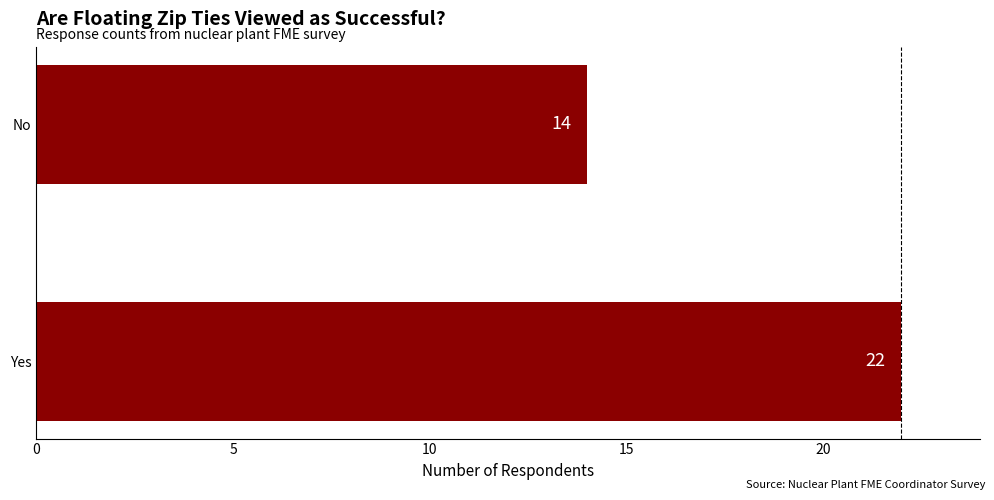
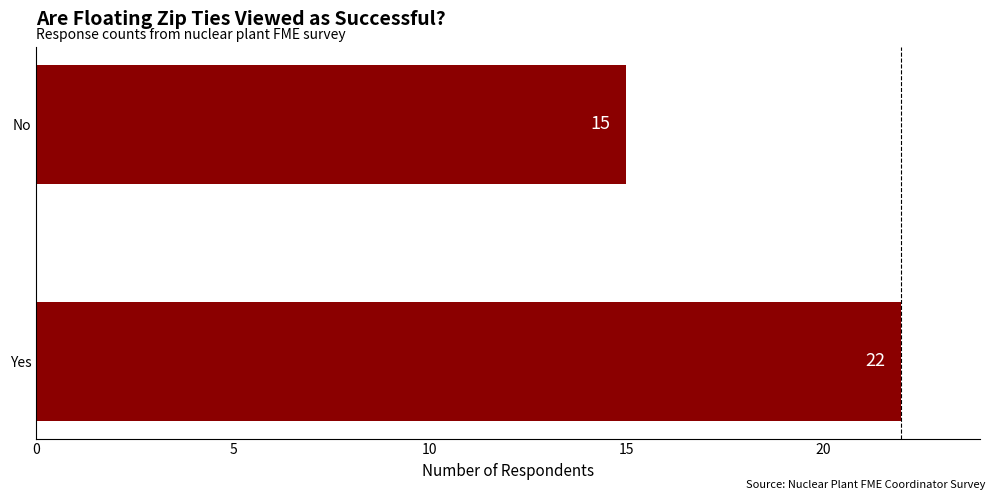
No: 14 -> 15
